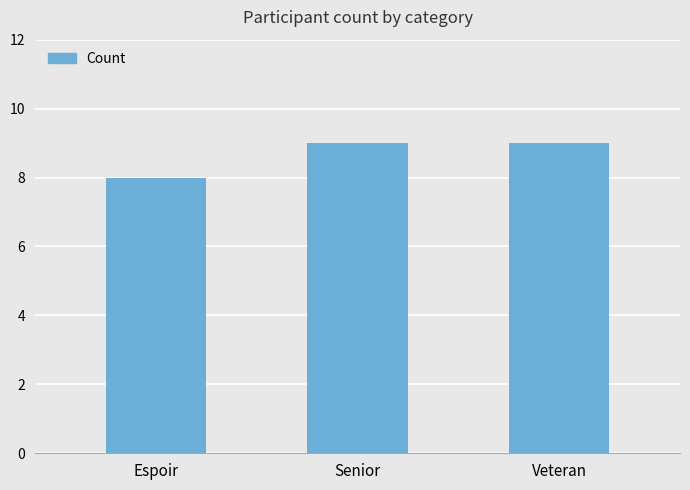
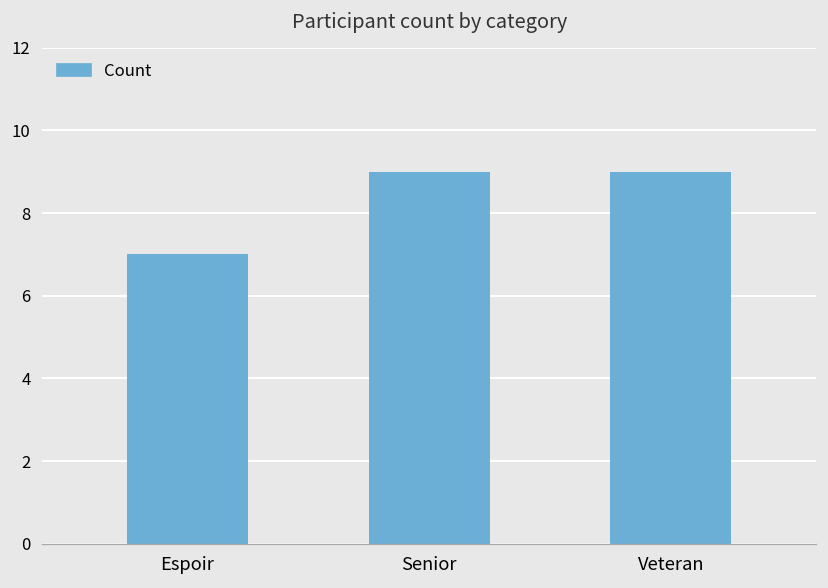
Espoir: 8 -> 7
